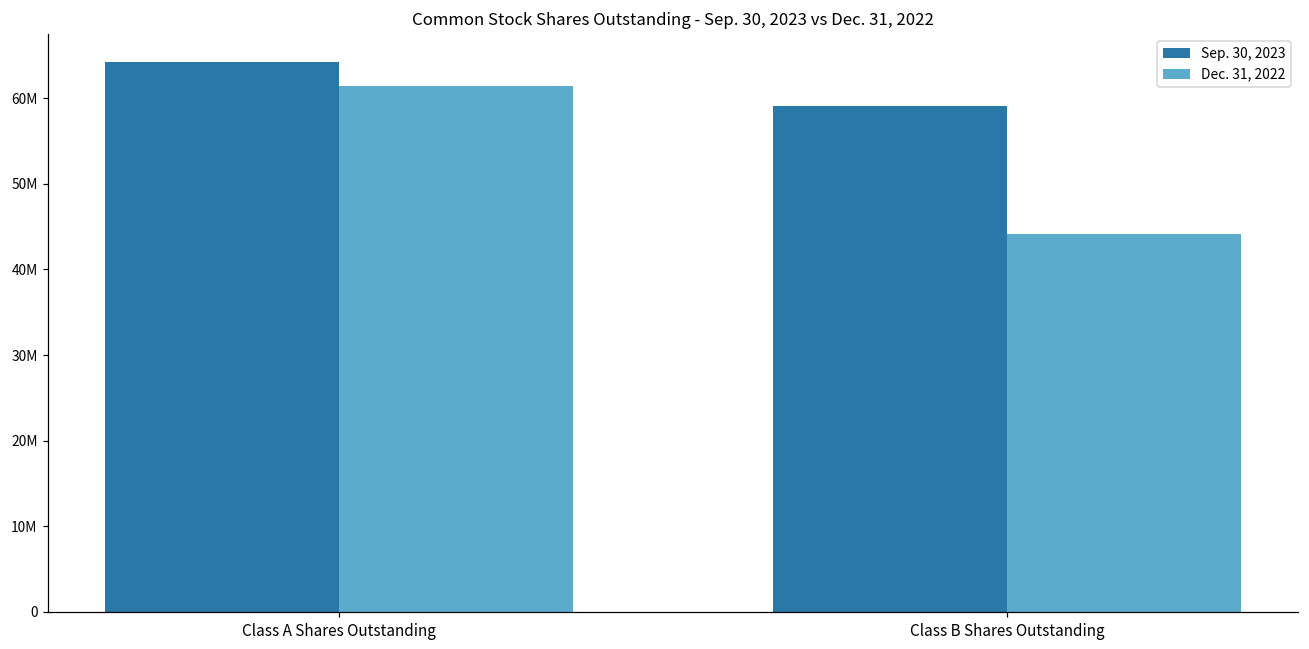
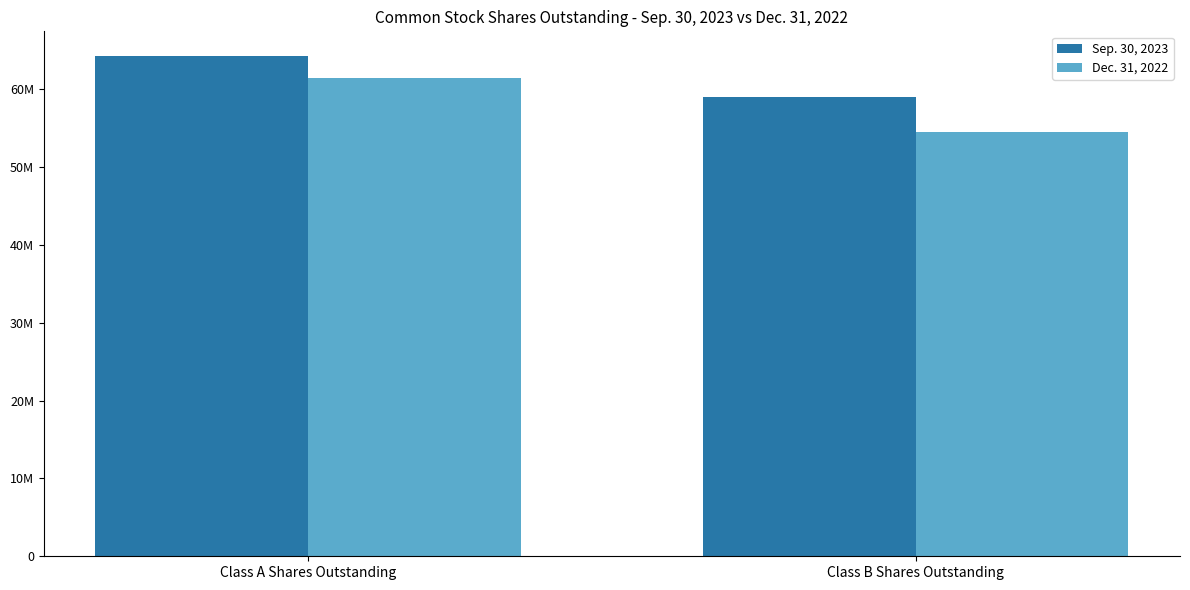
Dec. 31, 2022, Class B Shares Outstanding: 44000000 -> 55000000
